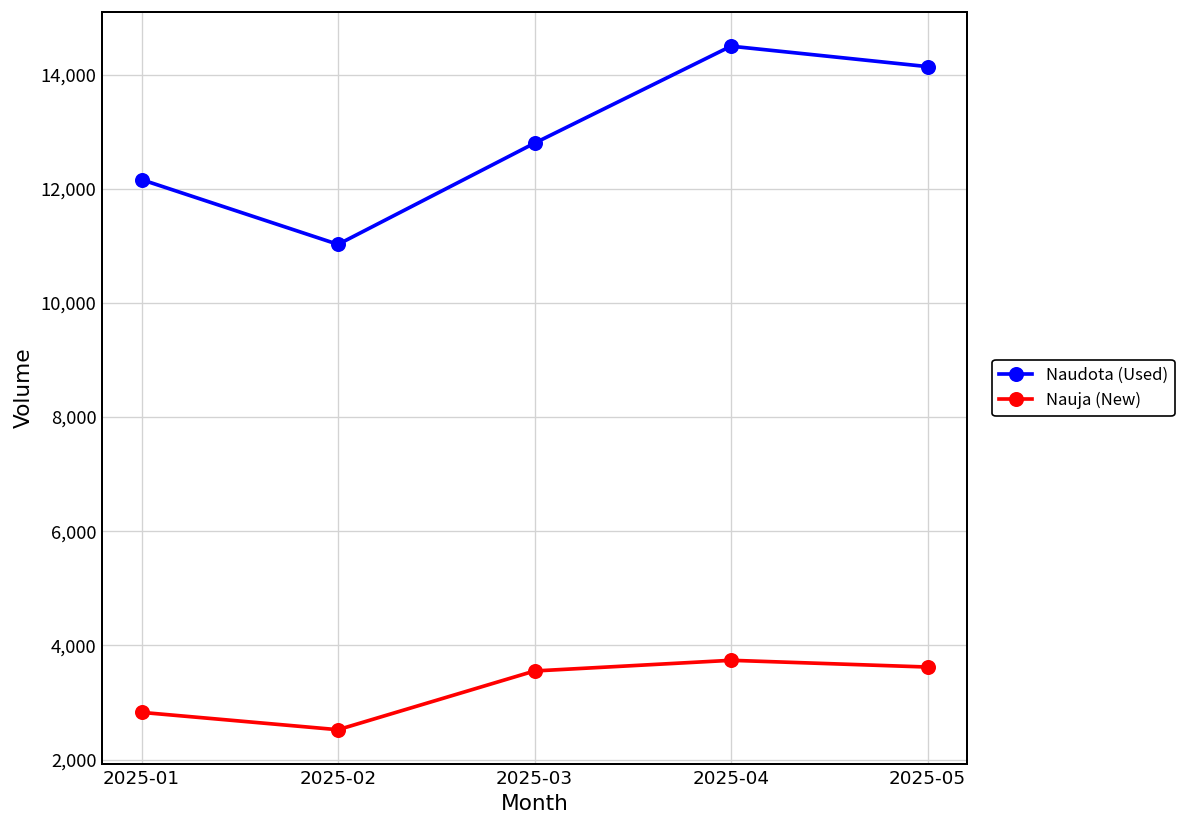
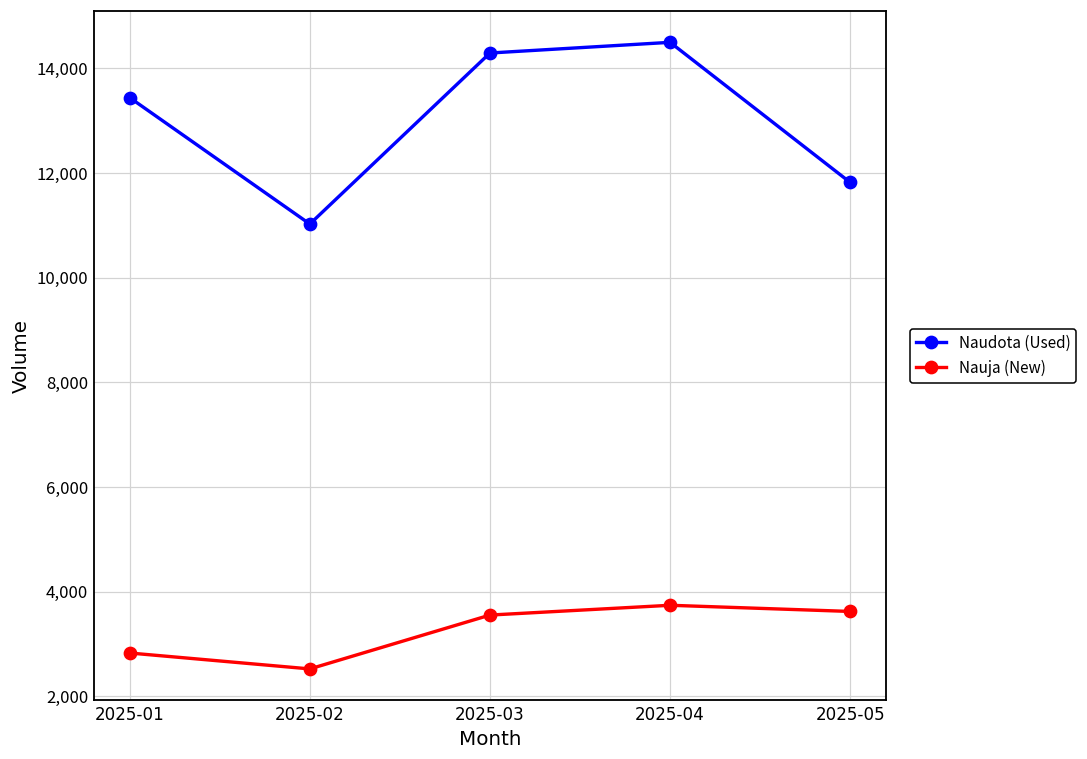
Naudota (Used), 2025-01: 12,200 -> 13,400
Naudota (Used), 2025-03: 12,800 -> 14,300
Naudota (Used), 2025-05: 14,100 -> 11,800
